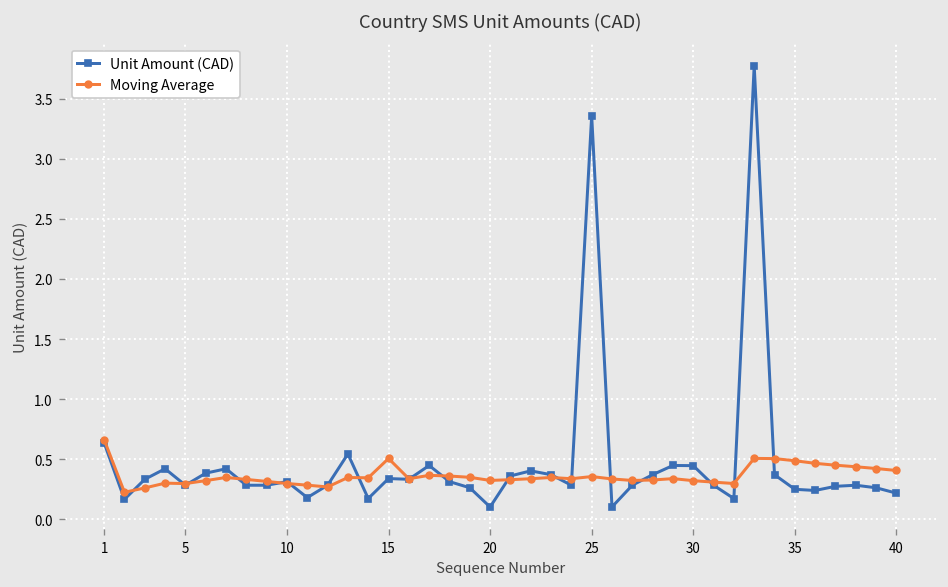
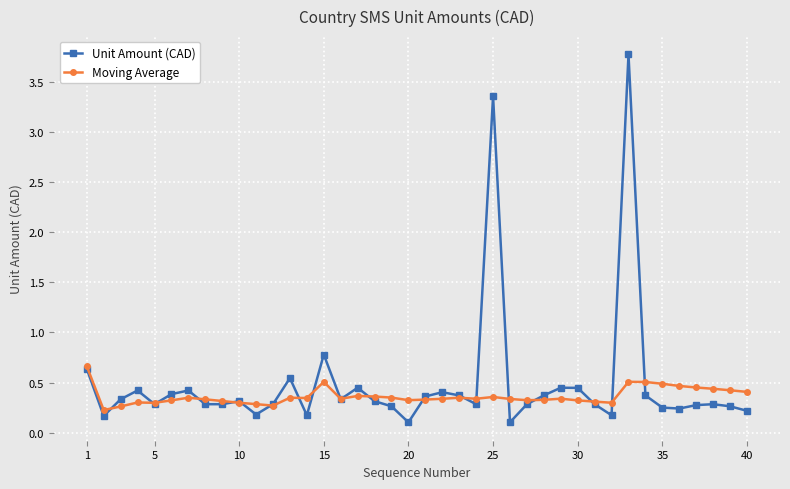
Unit Amount (CAD), 15: 0.34 -> 0.78
